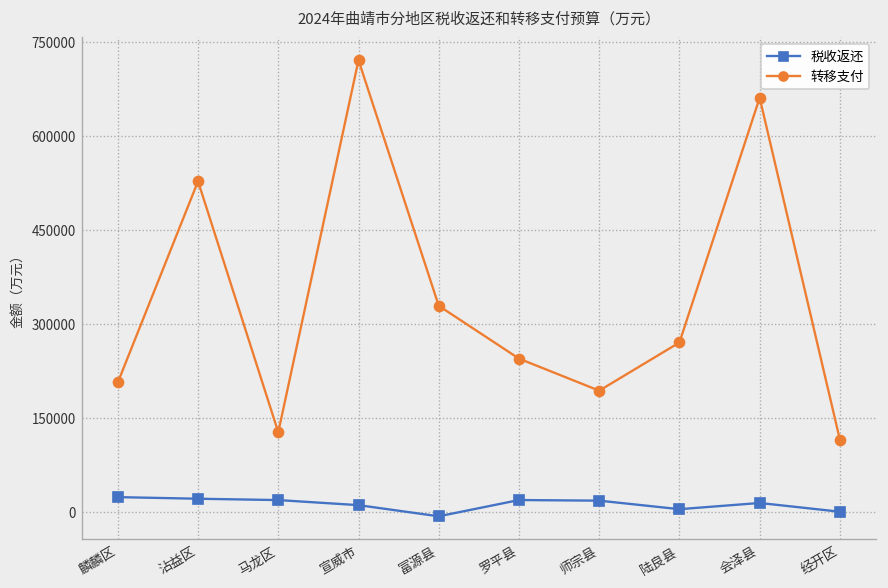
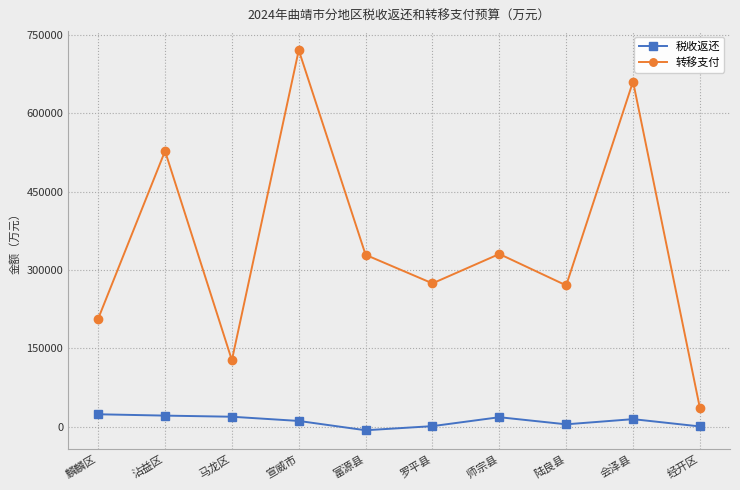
税收返还, 罗平县: 20000 -> 0
转移支付, 罗平县: 240000 -> 270000
转移支付, 师宗县: 190000 -> 330000
转移支付, 经开区: 120000 -> 40000
